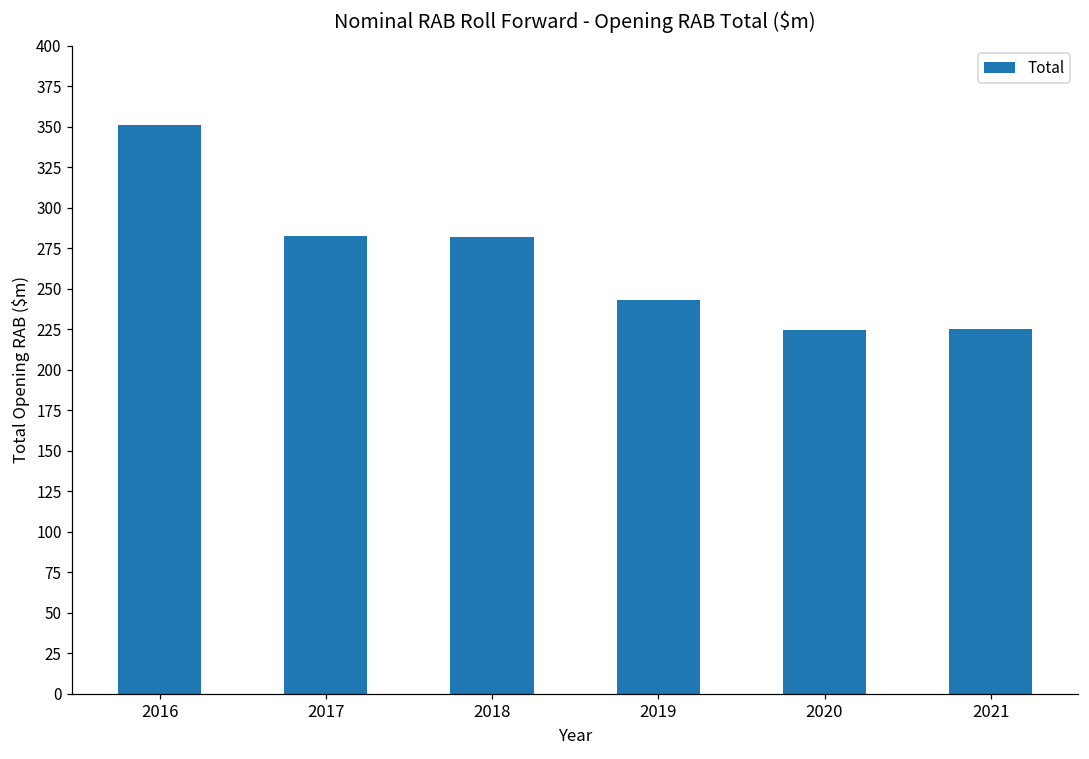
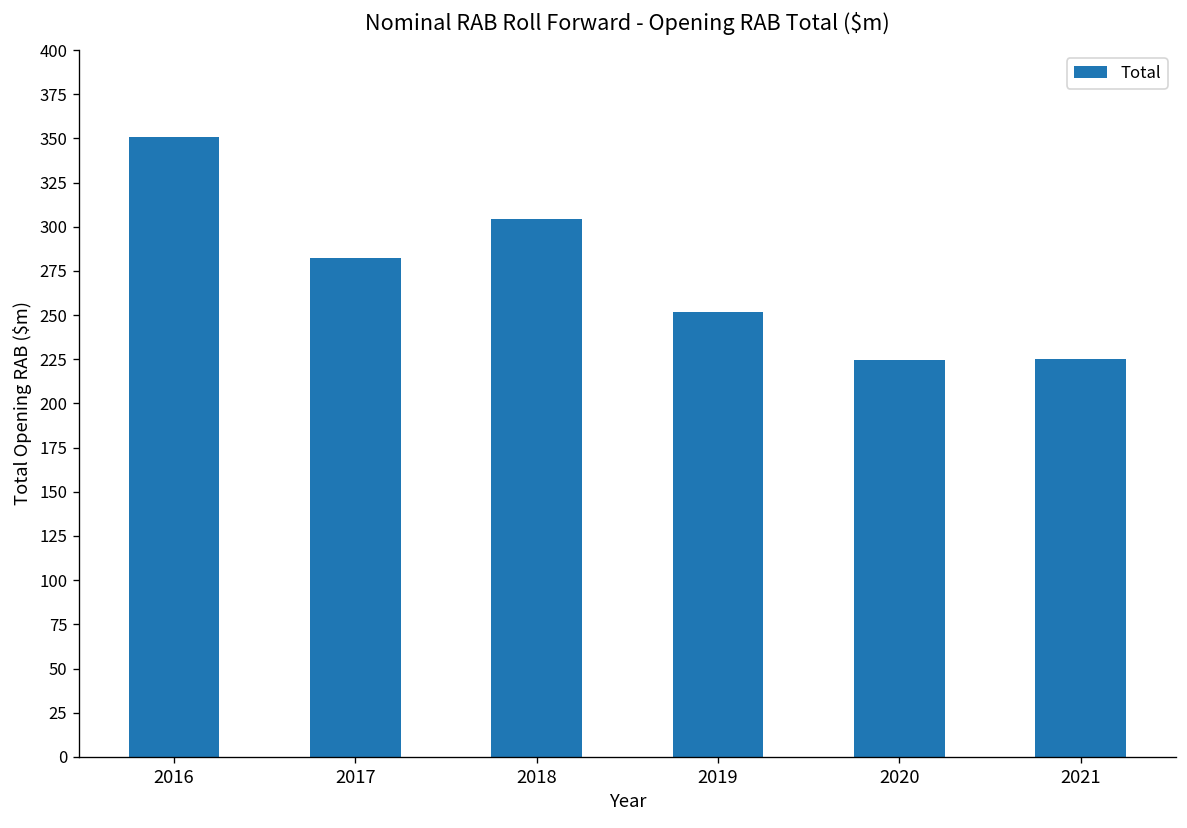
2018: 282 -> 304
2019: 243 -> 252
